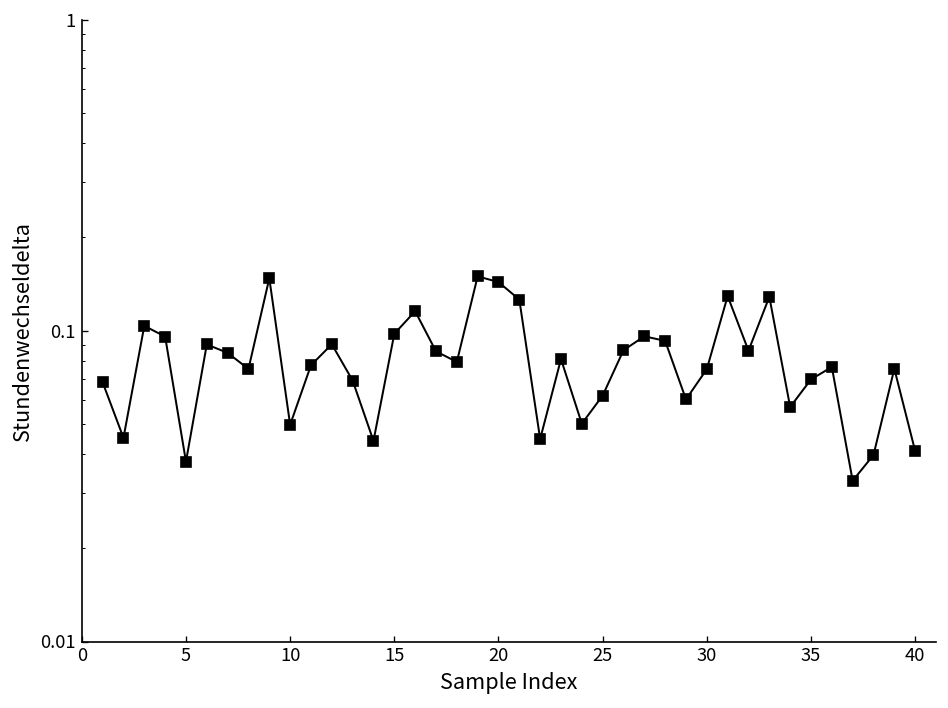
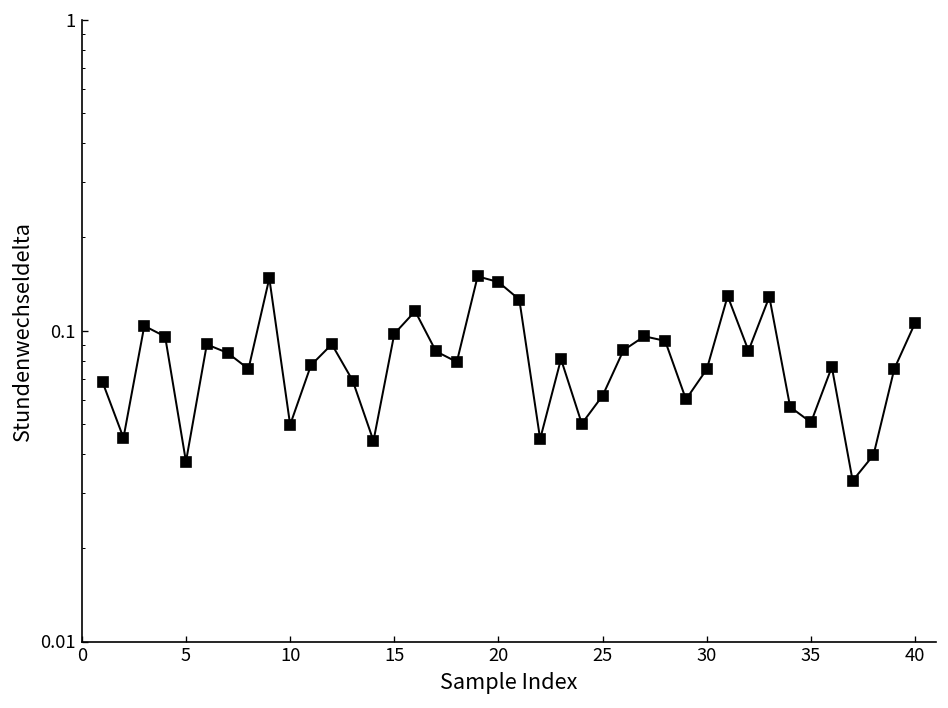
35: 0.070 -> 0.051
40: 0.041 -> 0.106
